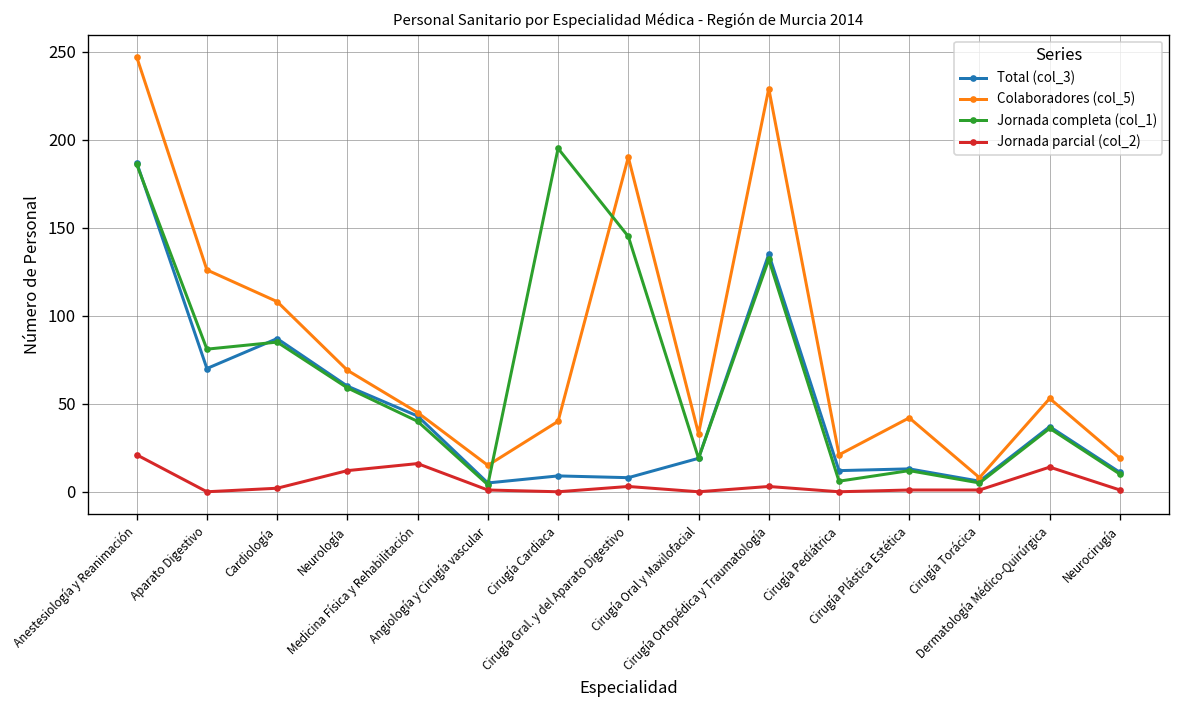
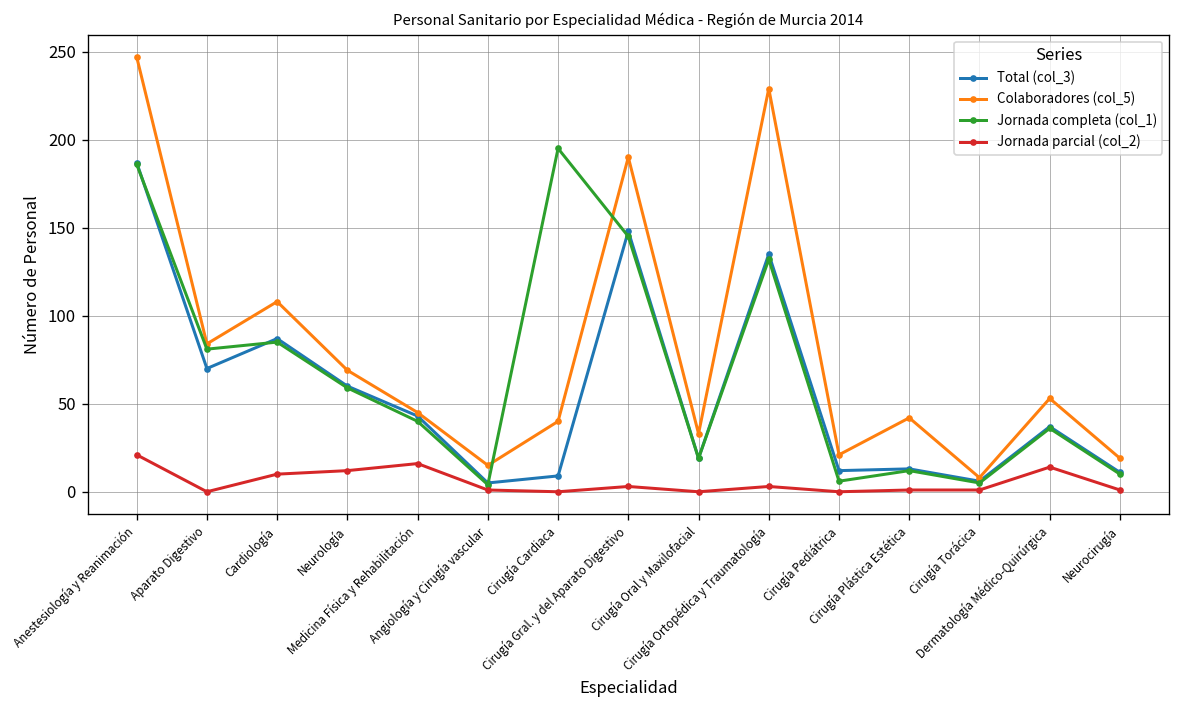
Colaboradores (col_5), Aparato Digestivo: 126 -> 84
Jornada parcial (col_2), Cardiología: 2 -> 10
Total (col_3), Cirugía Gral. y del Aparato Digestivo: 8 -> 148
